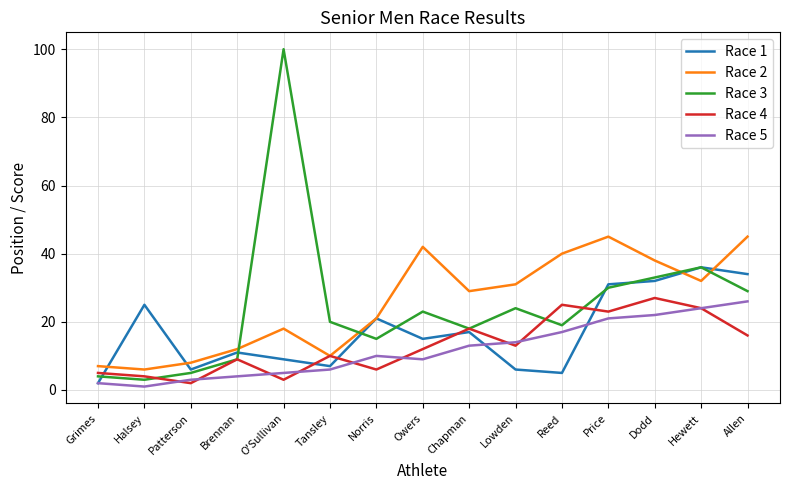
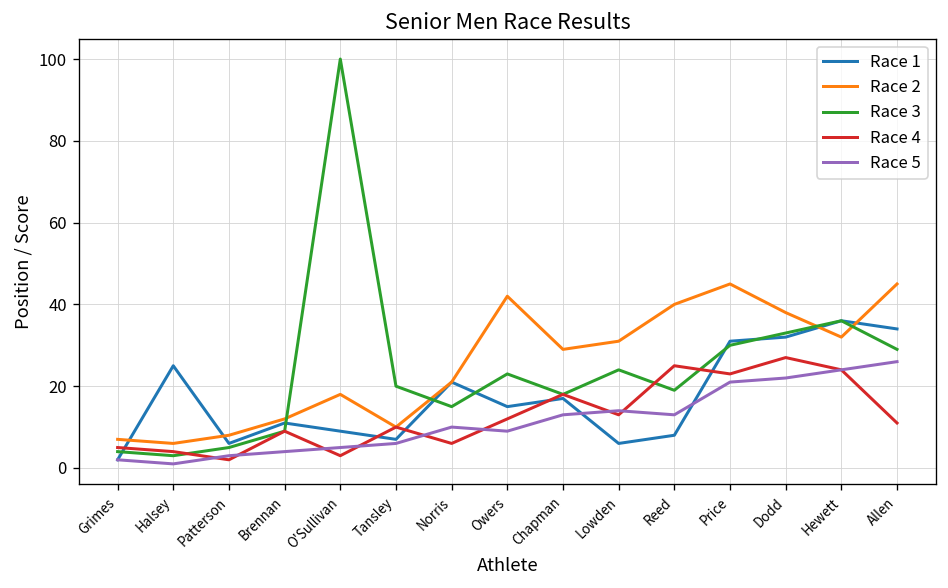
Race 1, Reed: 5 -> 8
Race 5, Reed: 17 -> 13
Race 4, Allen: 16 -> 11
